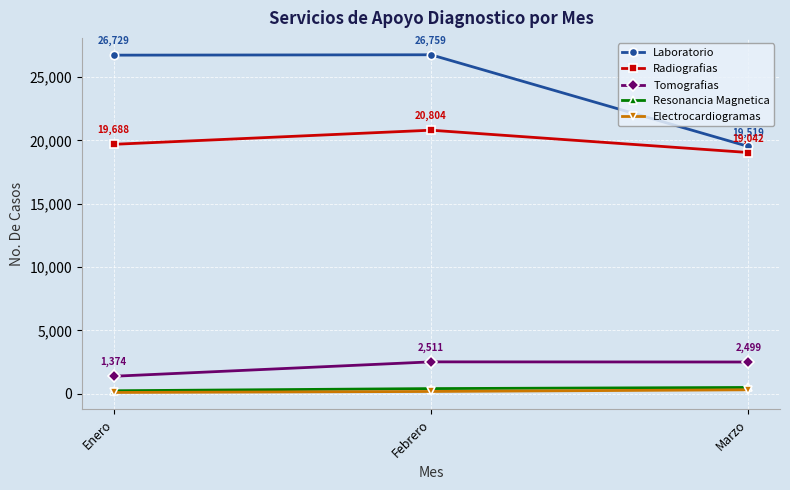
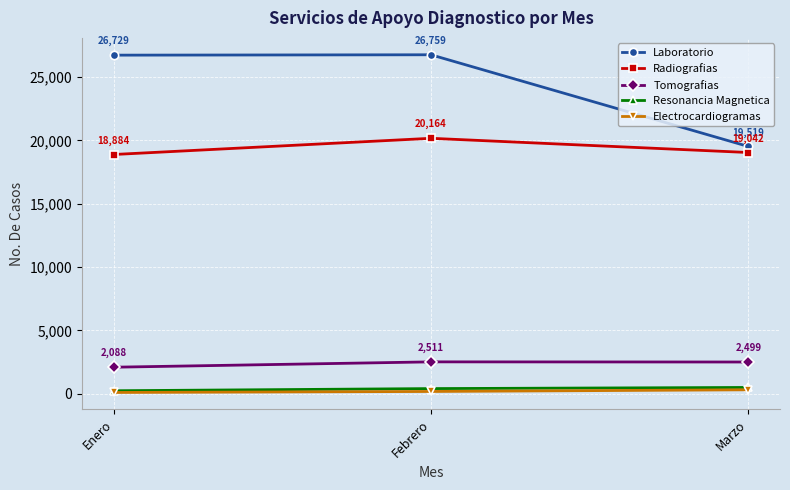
Radiografias, Enero: 19,688 -> 18,884
Tomografias, Enero: 1,374 -> 2,088
Radiografias, Febrero: 20,804 -> 20,164
